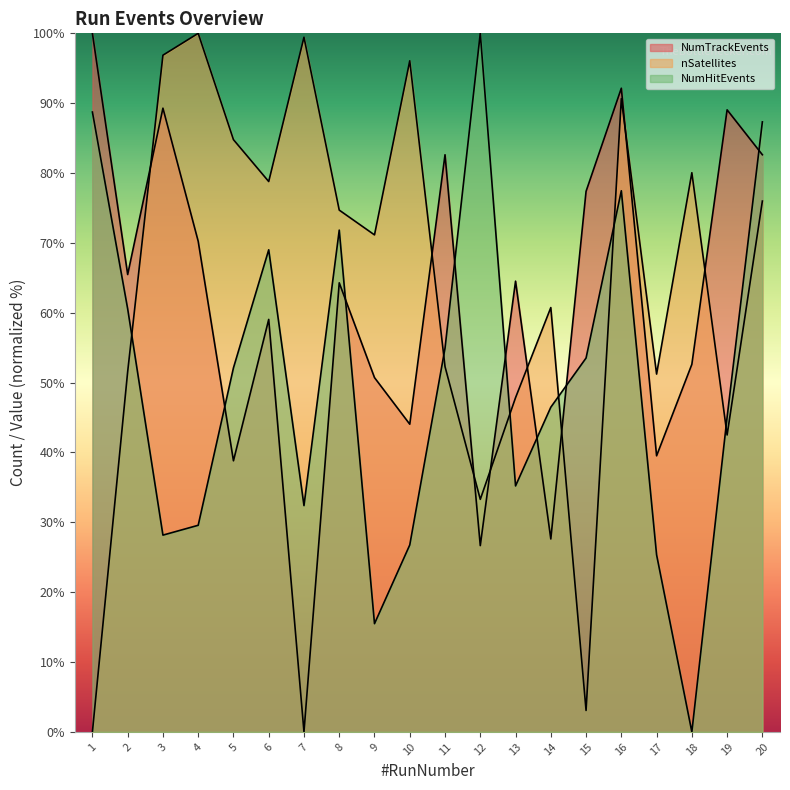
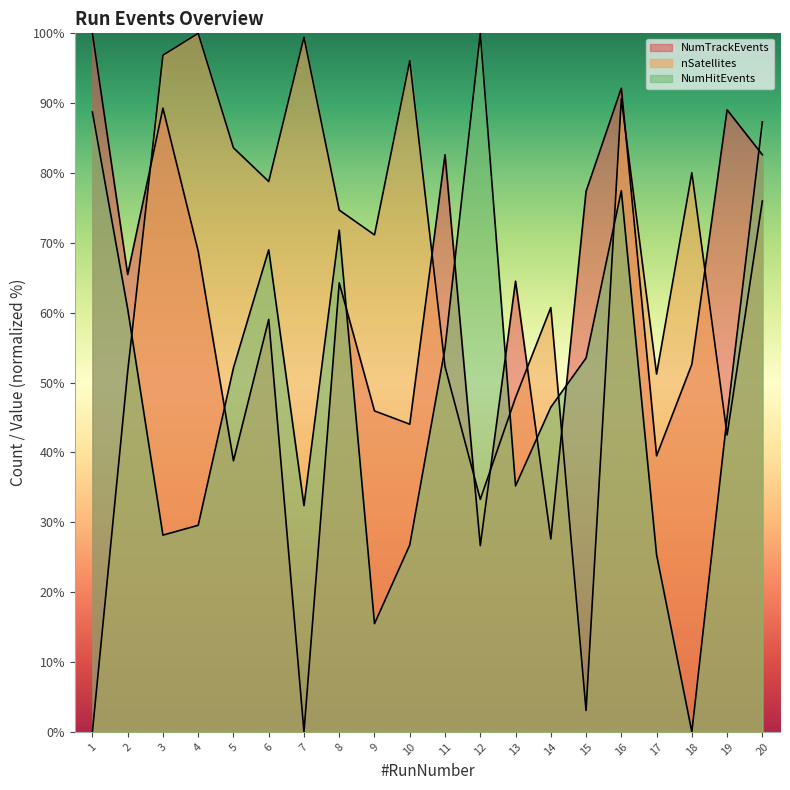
NumTrackEvents, 4: 70% -> 69%
nSatellites, 5: 85% -> 84%
NumTrackEvents, 9: 51% -> 46%
